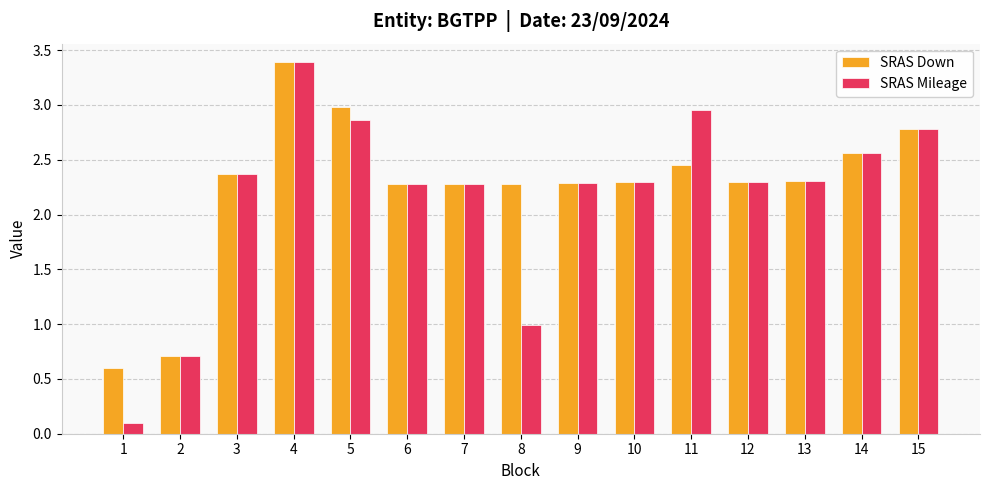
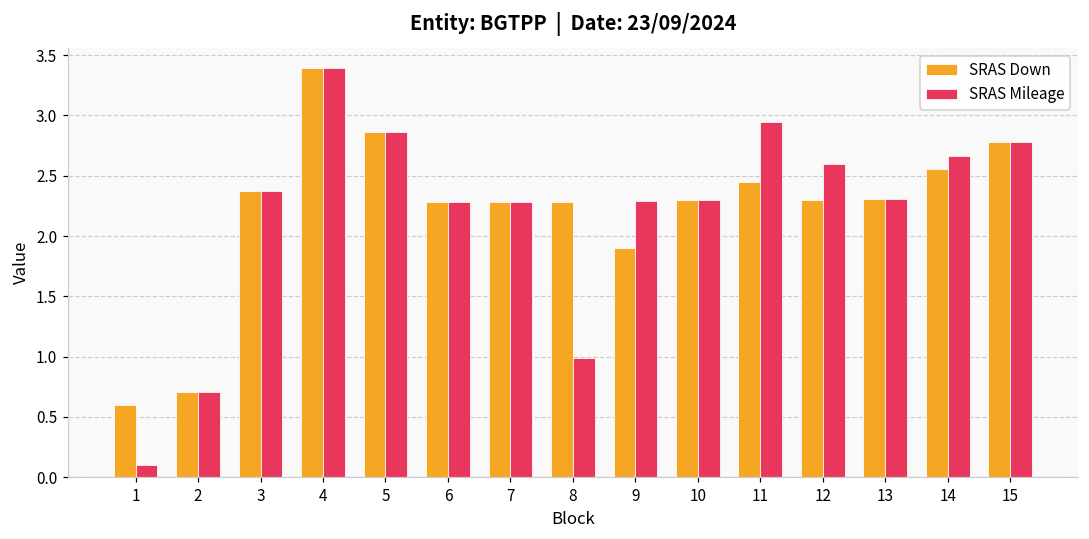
SRAS Down, 5: 2.98 -> 2.86
SRAS Down, 9: 2.29 -> 1.90
SRAS Mileage, 12: 2.3 -> 2.6
SRAS Mileage, 14: 2.56 -> 2.66
